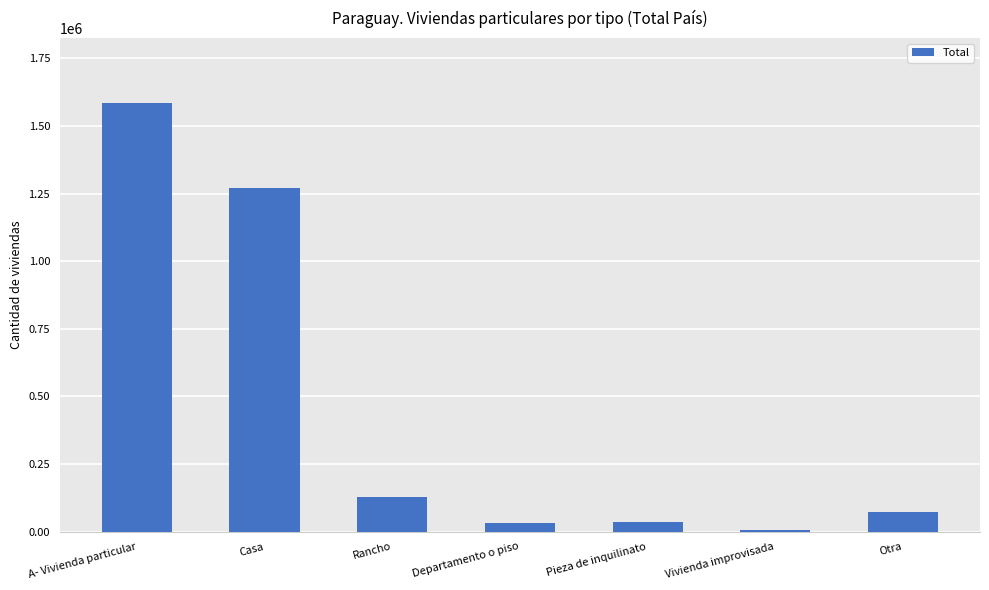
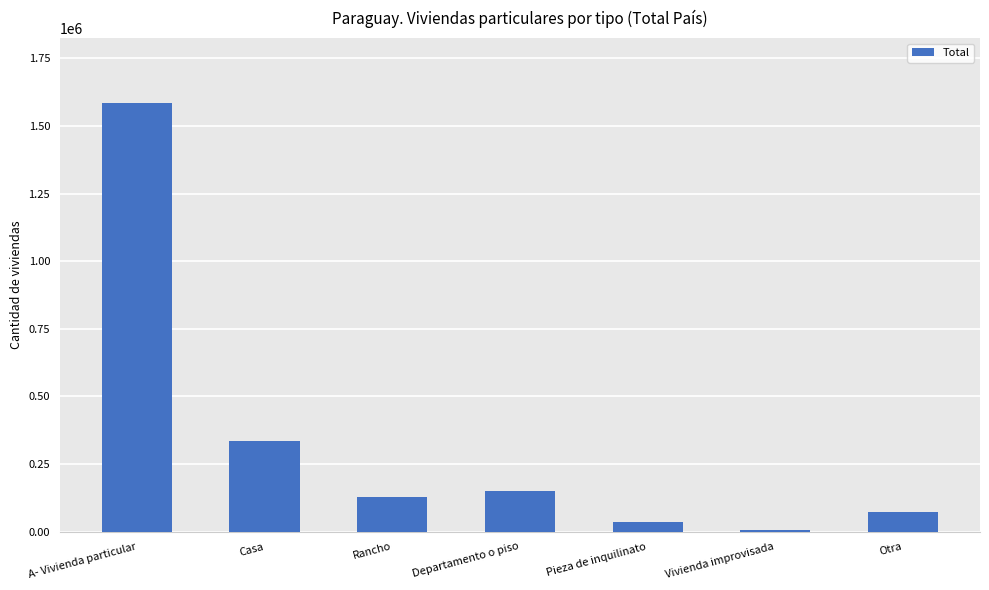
Casa: 1270000 -> 330000
Departamento o piso: 30000 -> 150000
